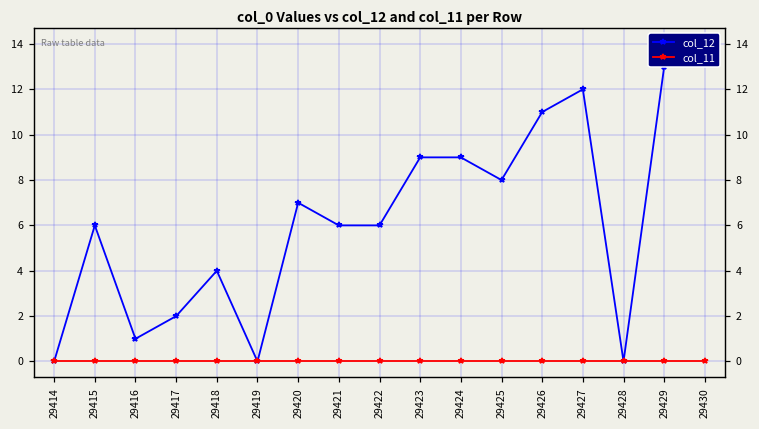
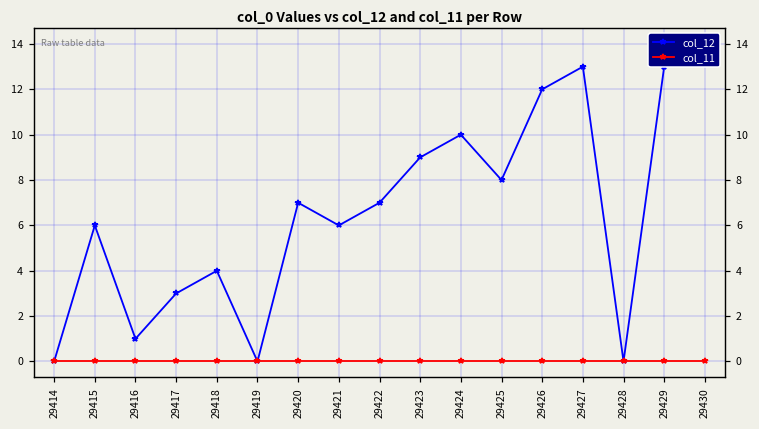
col_12, 29417: 2 -> 3
col_12, 29422: 6 -> 7
col_12, 29424: 9 -> 10
col_12, 29426: 11 -> 12
col_12, 29427: 12 -> 13
